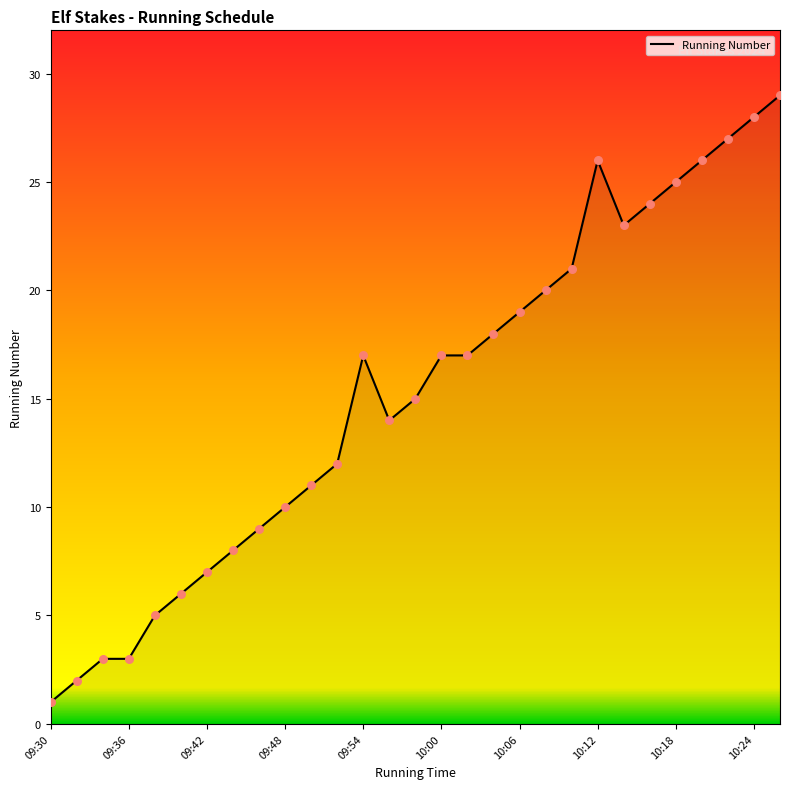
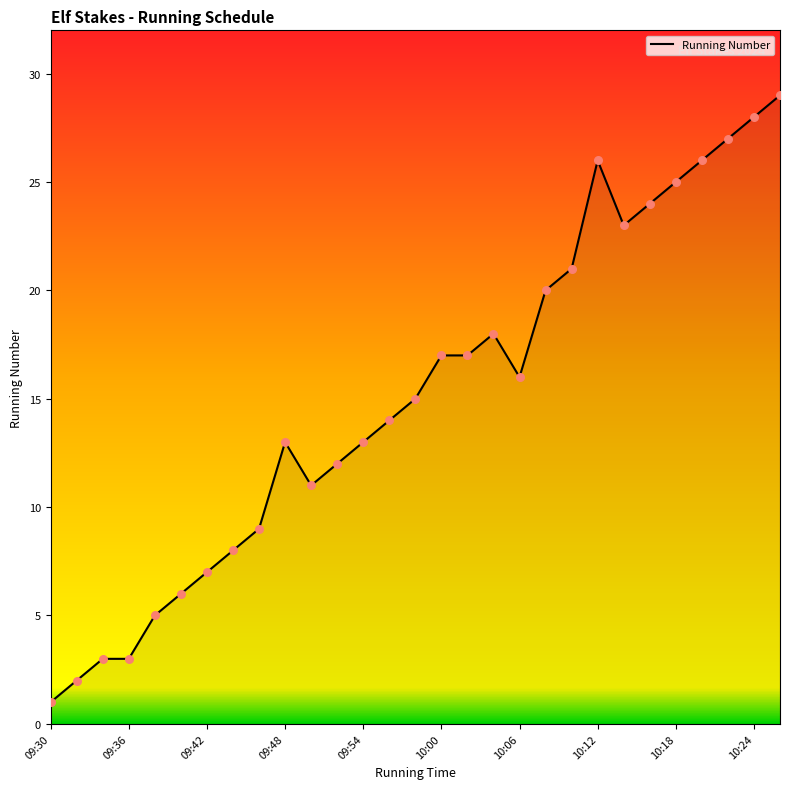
09:48: 10 -> 13
09:54: 17 -> 13
10:06: 19 -> 16
